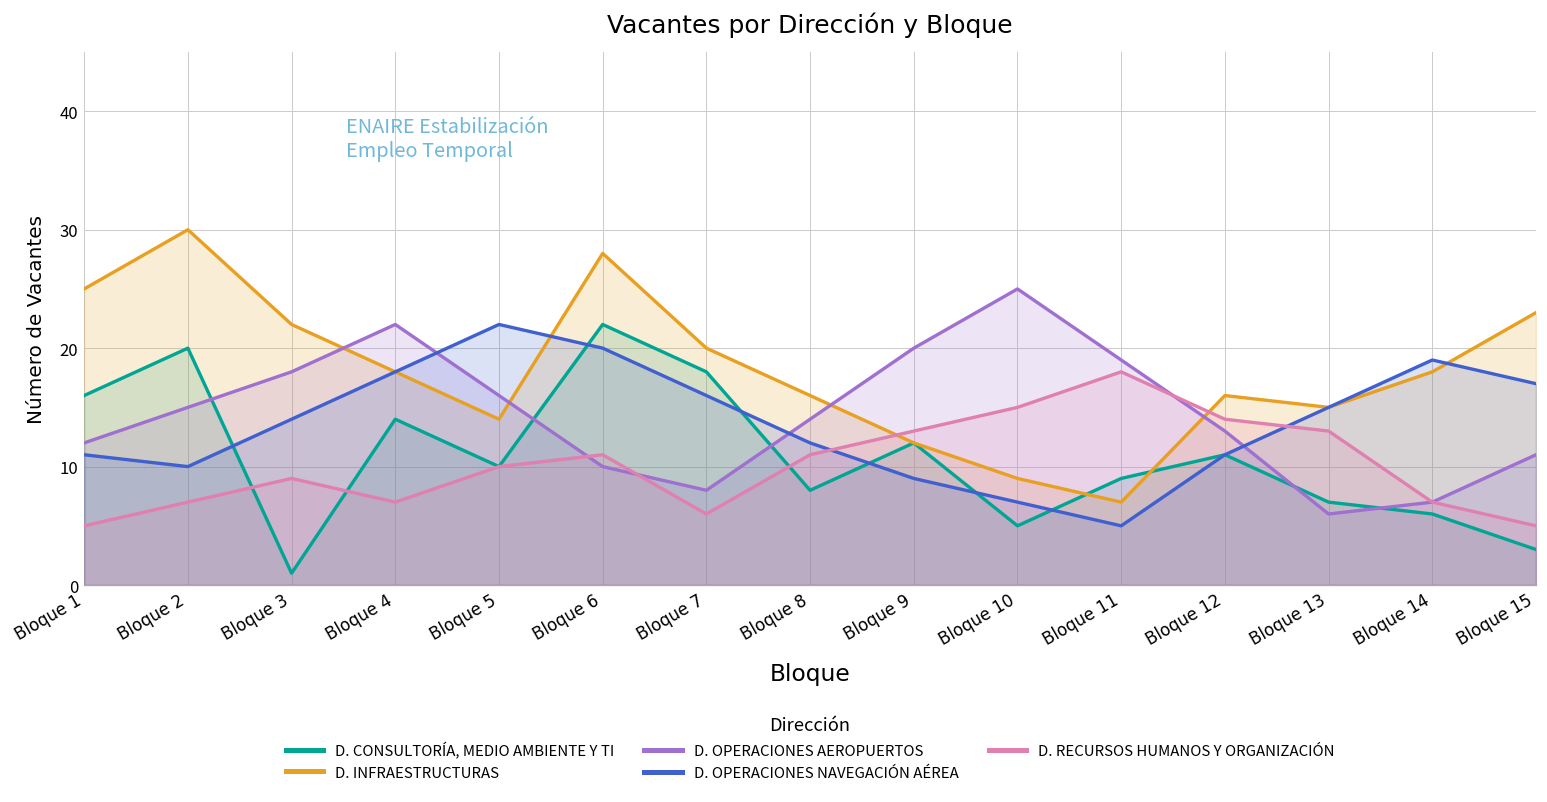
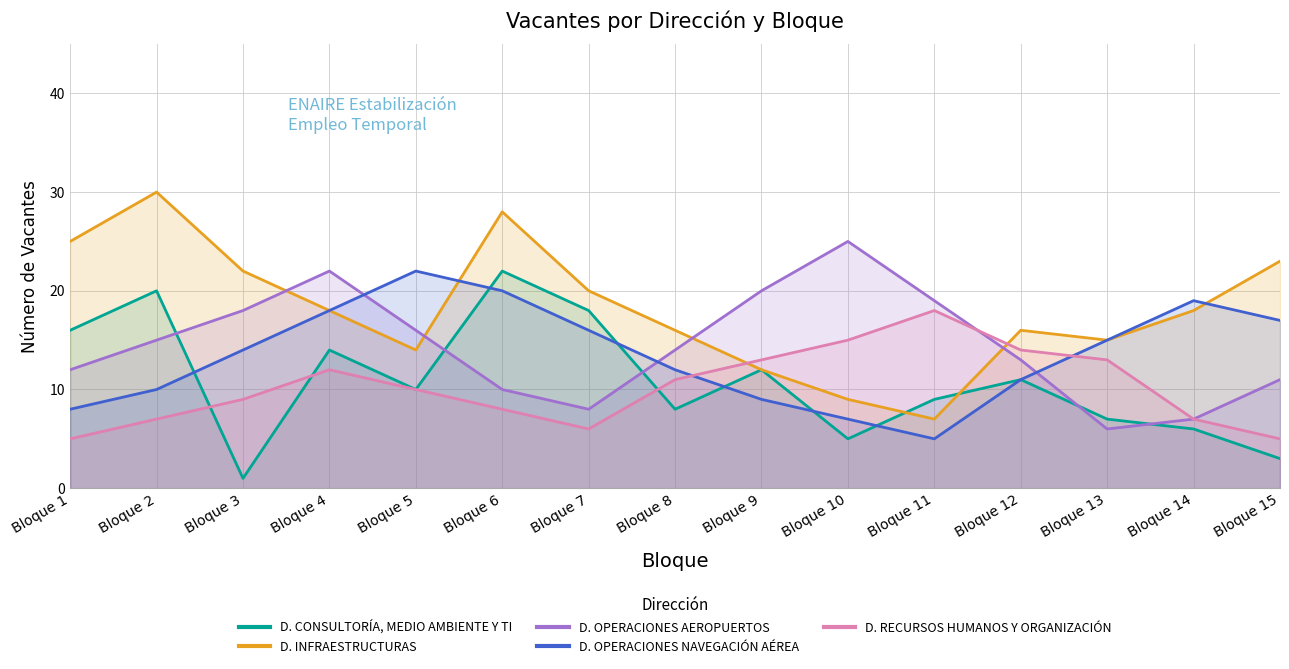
D. OPERACIONES NAVEGACIÓN AÉREA, Bloque 1: 11 -> 8
D. RECURSOS HUMANOS Y ORGANIZACIÓN, Bloque 4: 7 -> 12
D. RECURSOS HUMANOS Y ORGANIZACIÓN, Bloque 6: 11 -> 8
